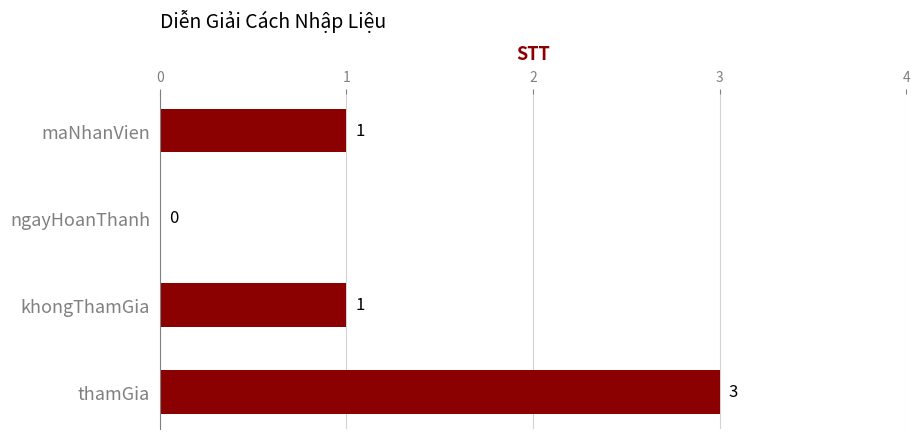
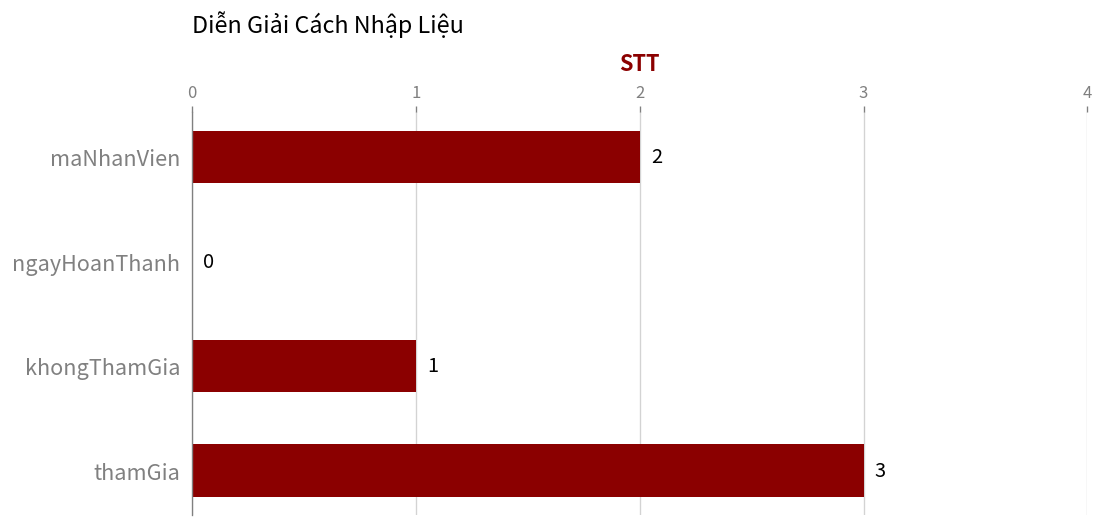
maNhanVien: 1 -> 2
